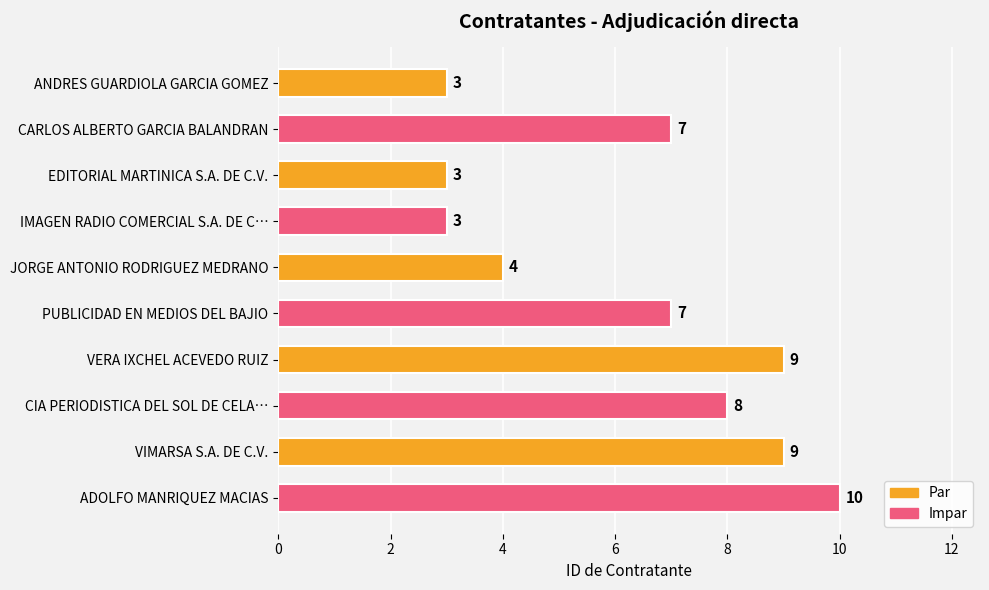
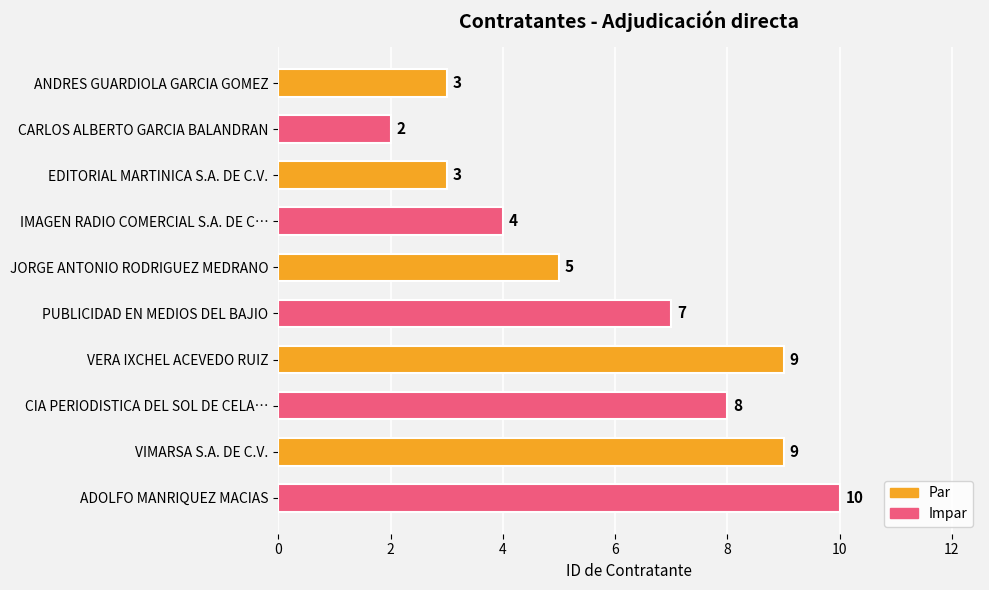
CARLOS ALBERTO GARCIA BALANDRAN: 7 -> 2
IMAGEN RADIO COMERCIAL S.A. DE C…: 3 -> 4
JORGE ANTONIO RODRIGUEZ MEDRANO: 4 -> 5
